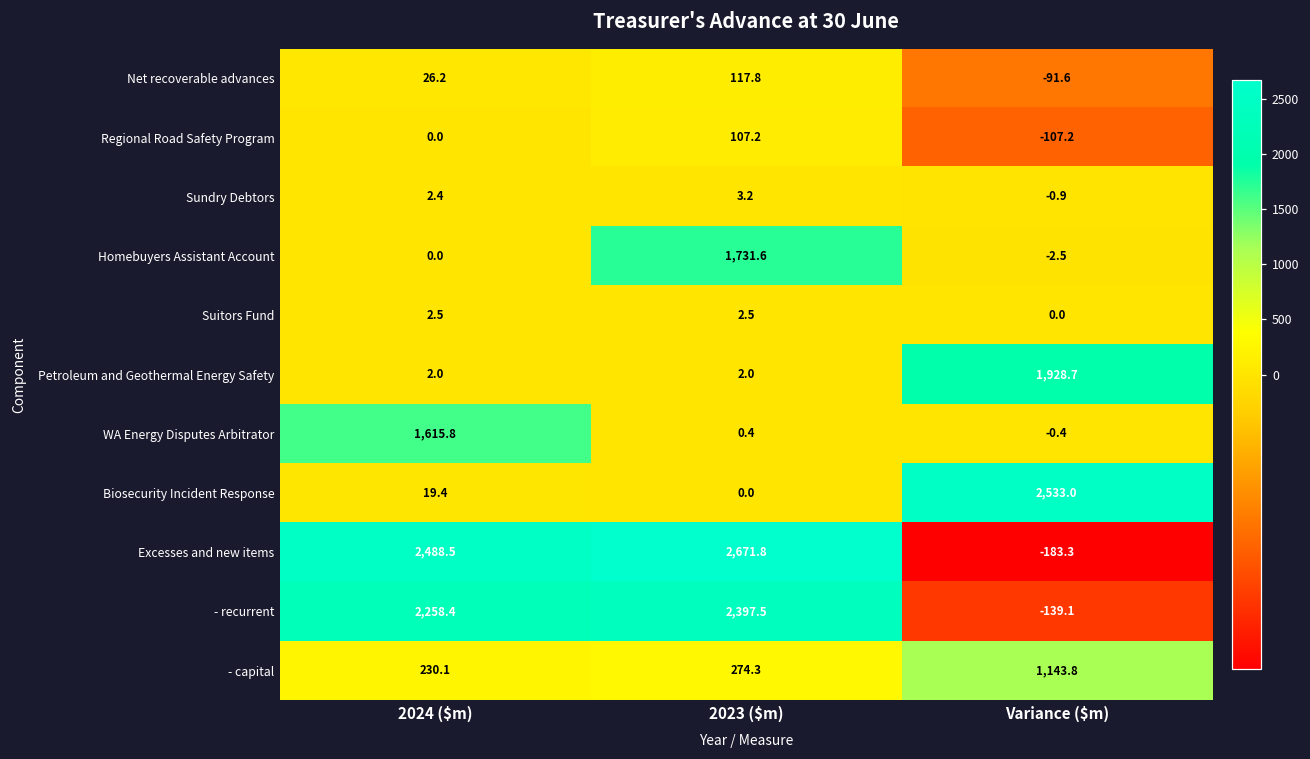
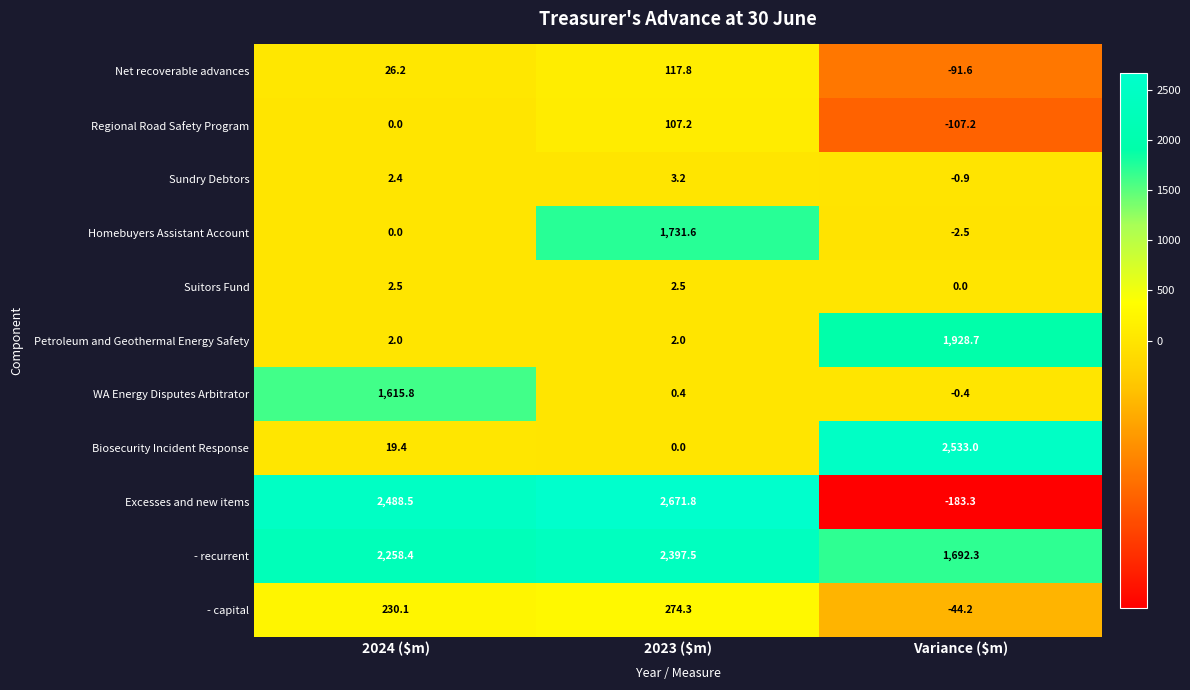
- recurrent, Variance ($m): -139.1 -> 1,692.3
- capital, Variance ($m): 1,143.8 -> -44.2
